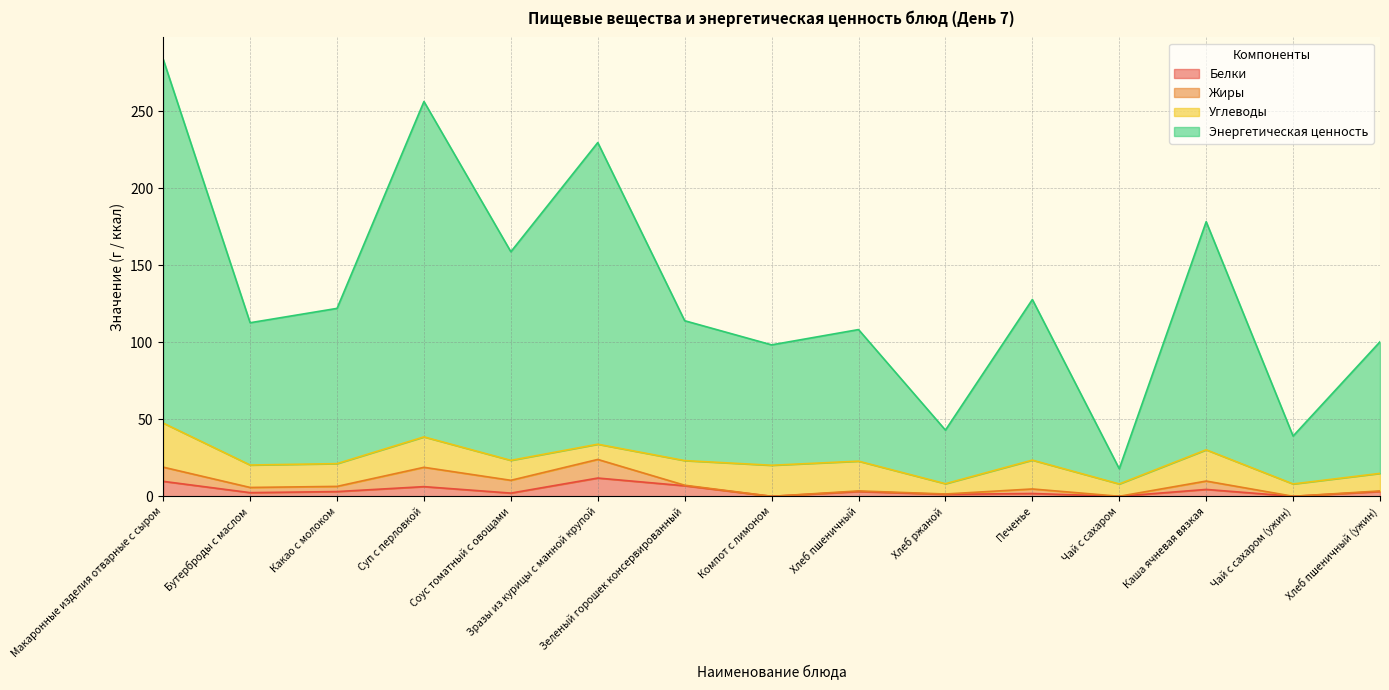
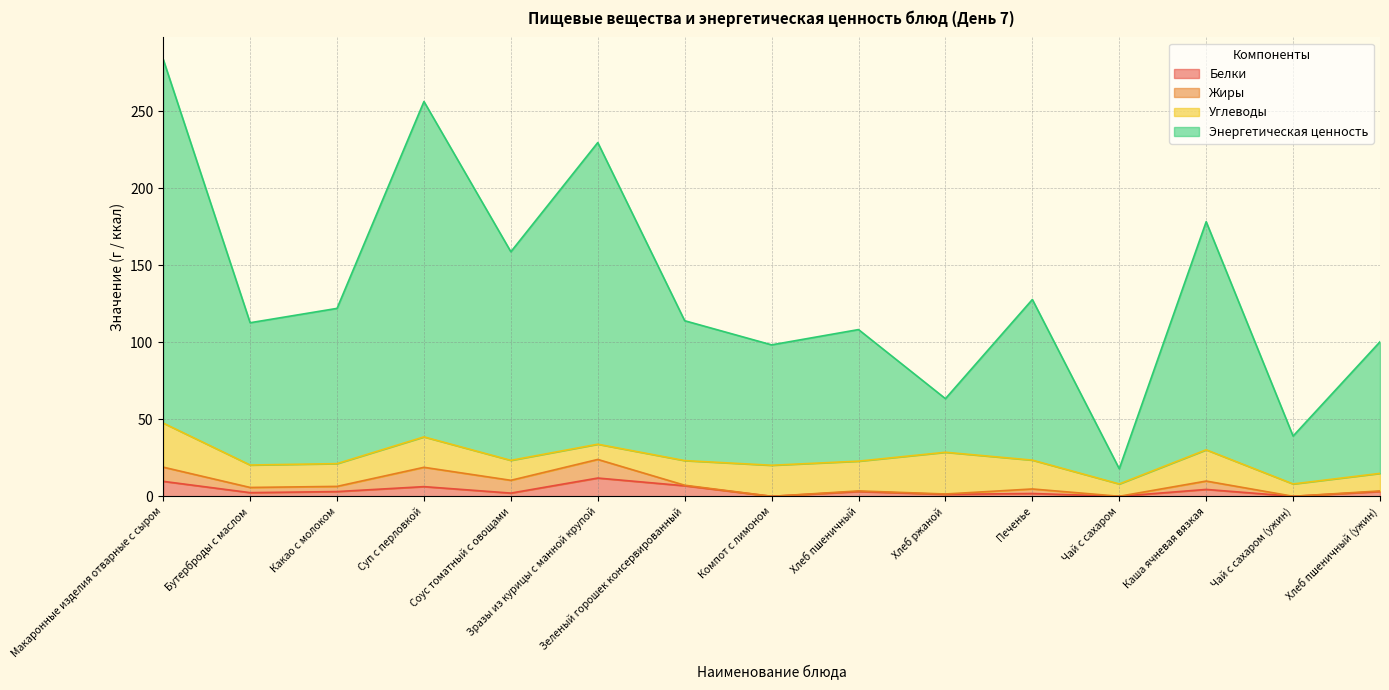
Углеводы, Хлеб ржаной: 7 -> 27
